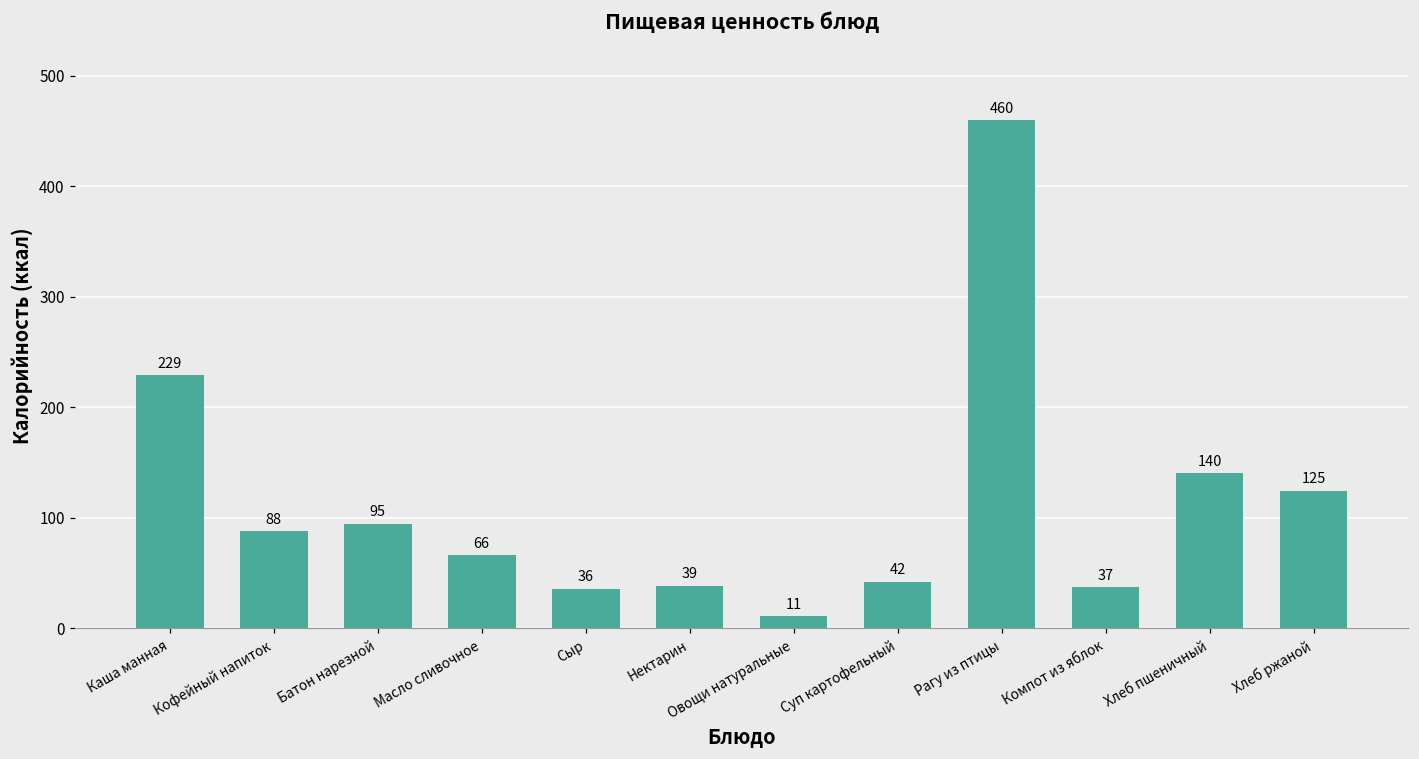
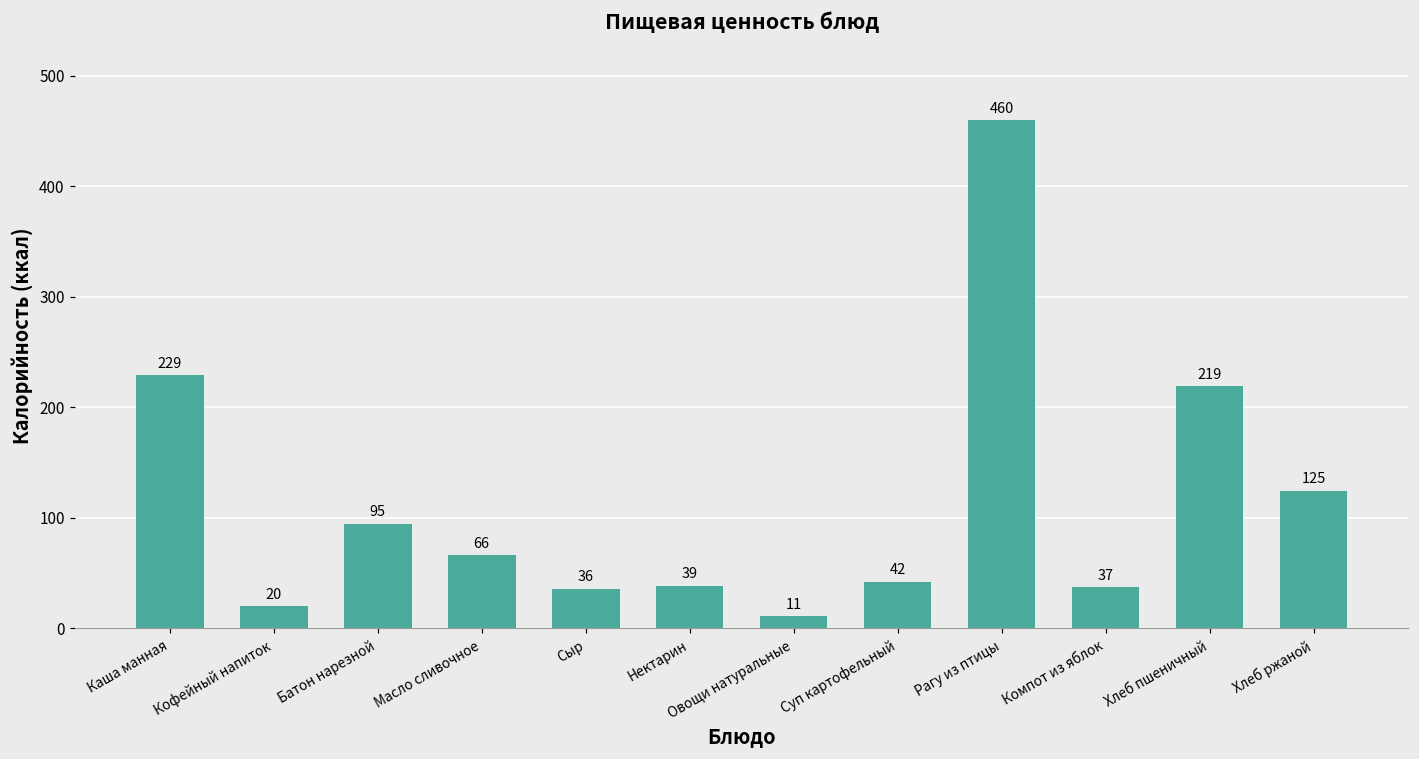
Кофейный напиток: 88 -> 20
Хлеб пшеничный: 140 -> 219
